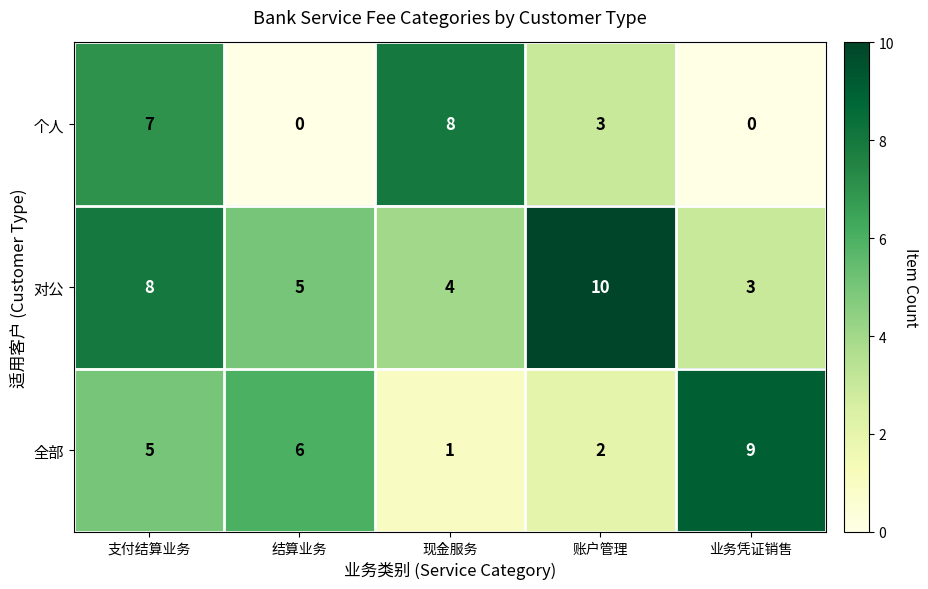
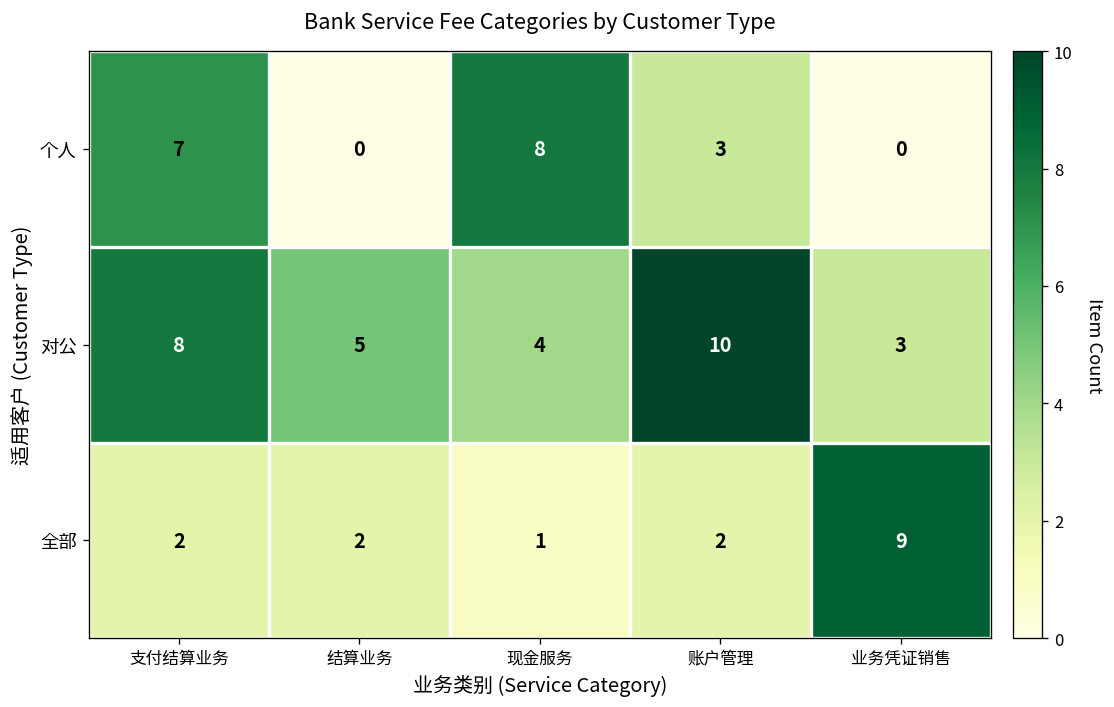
全部, 支付结算业务: 5 -> 2
全部, 结算业务: 6 -> 2
